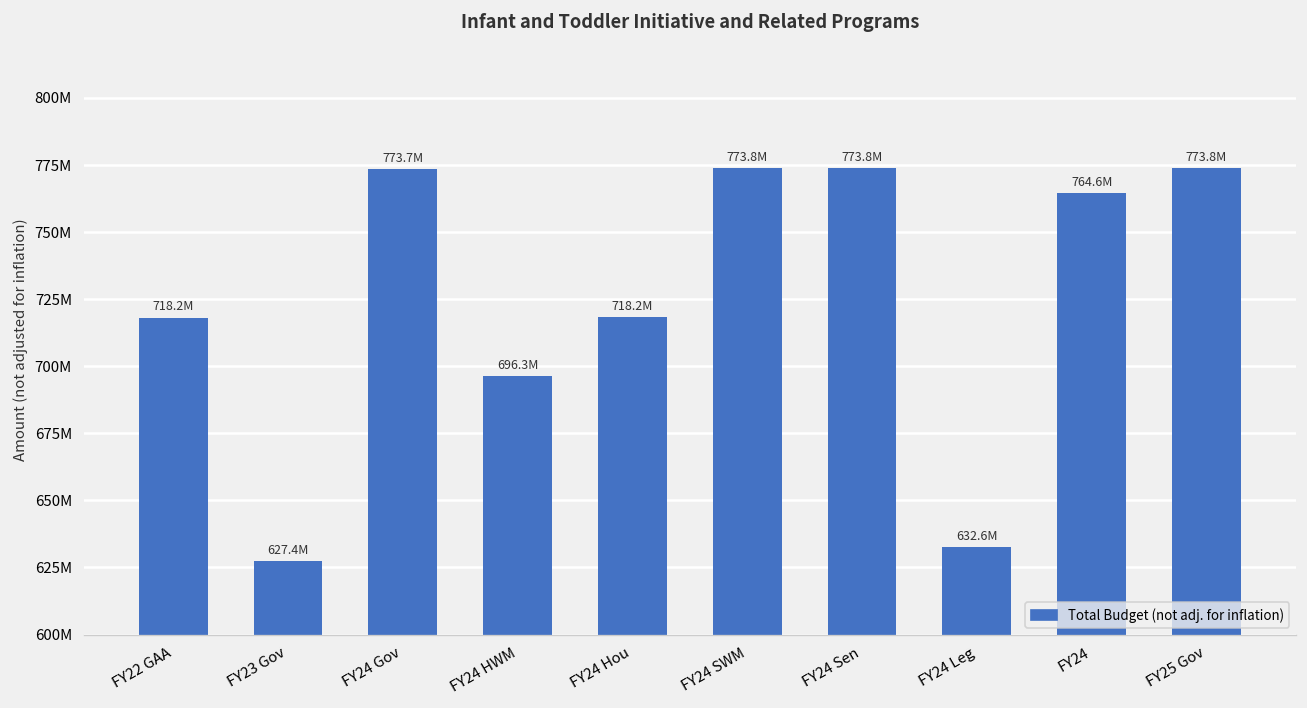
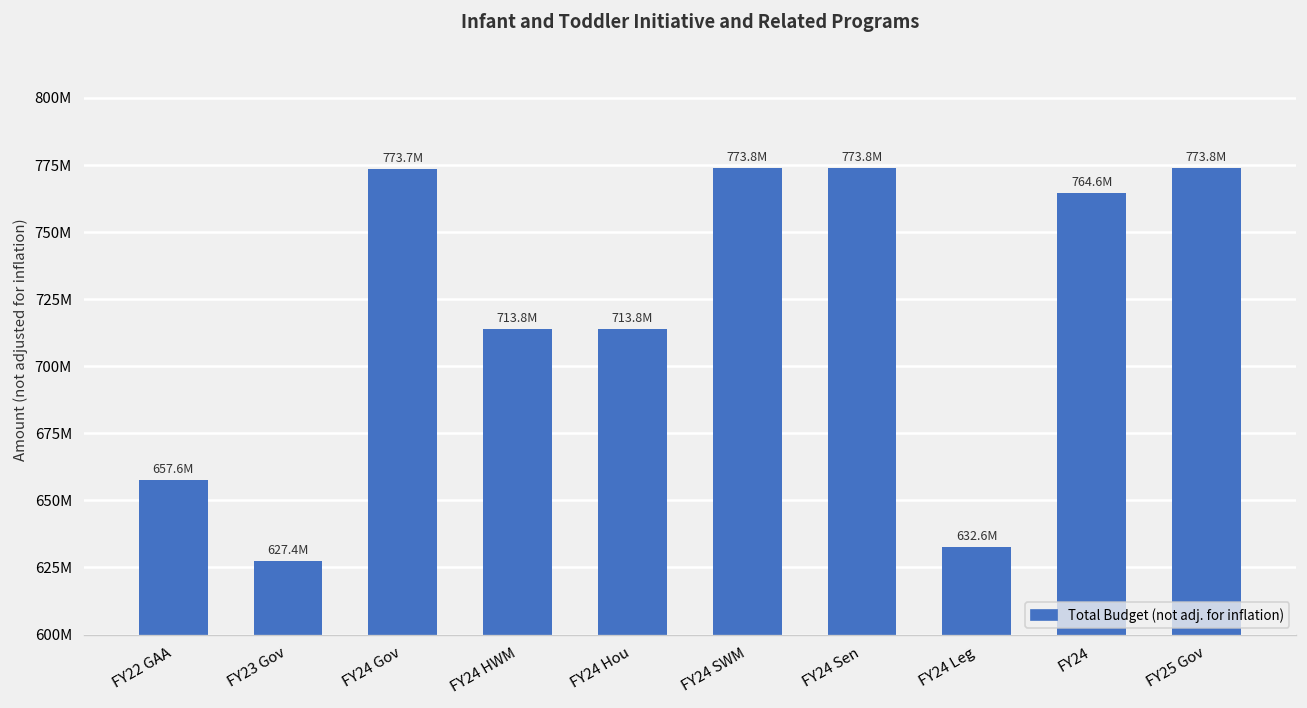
FY22 GAA: 718.2M -> 657.6M
FY24 HWM: 696.3M -> 713.8M
FY24 Hou: 718.2M -> 713.8M
